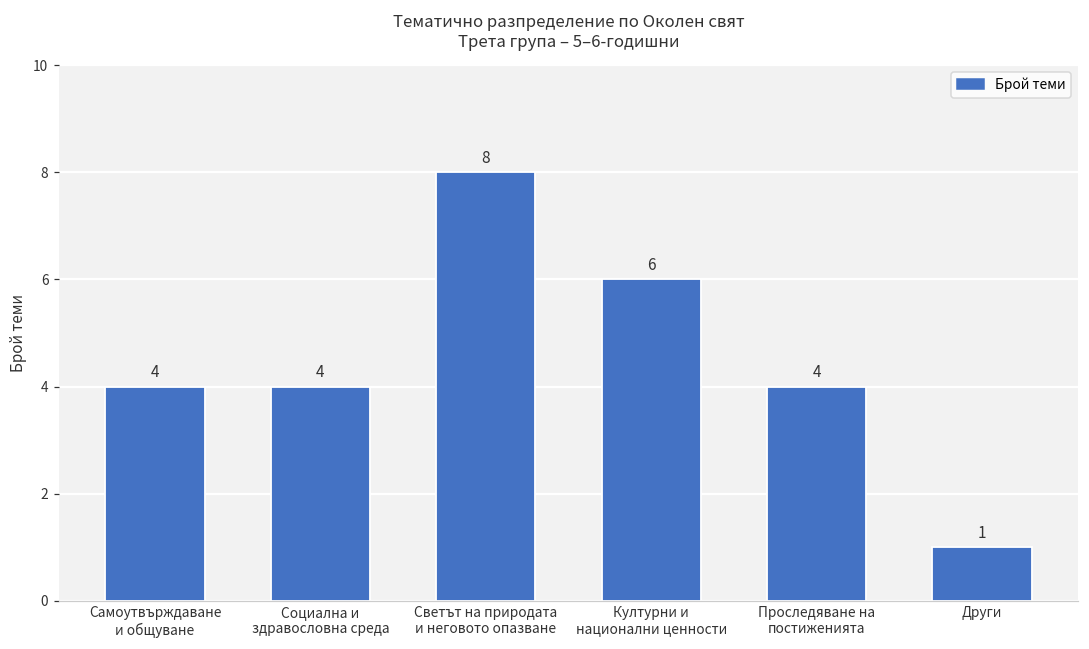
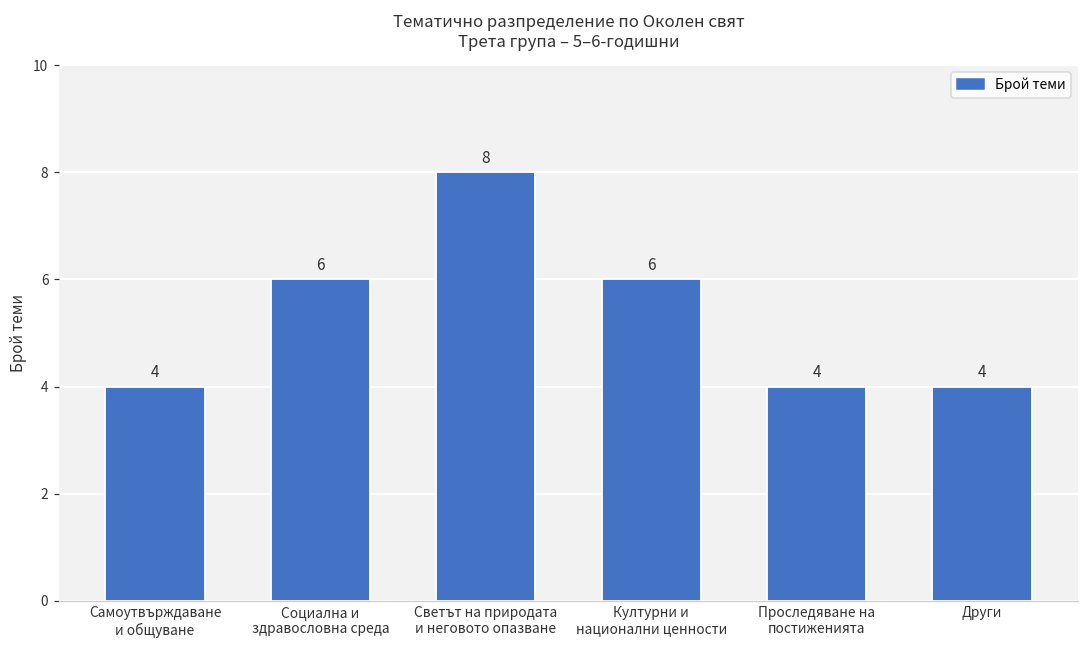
Социална и здравословна среда: 4 -> 6
Други: 1 -> 4
